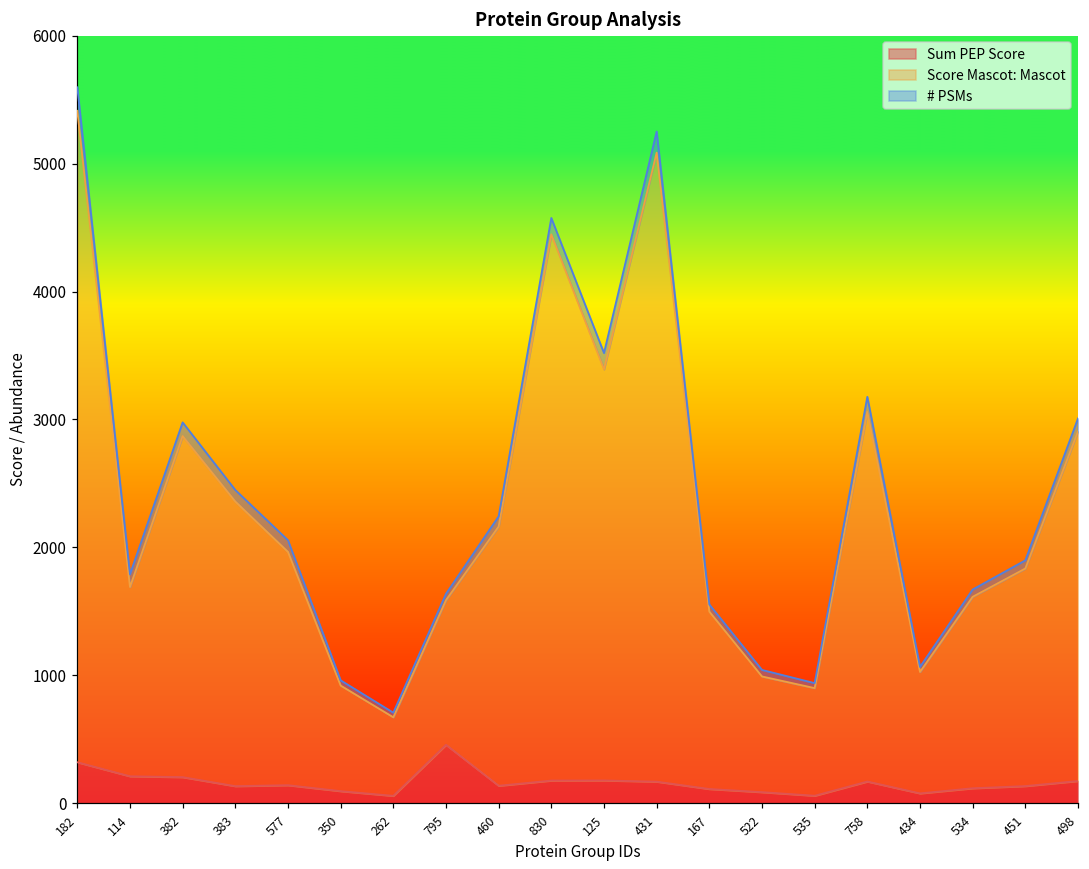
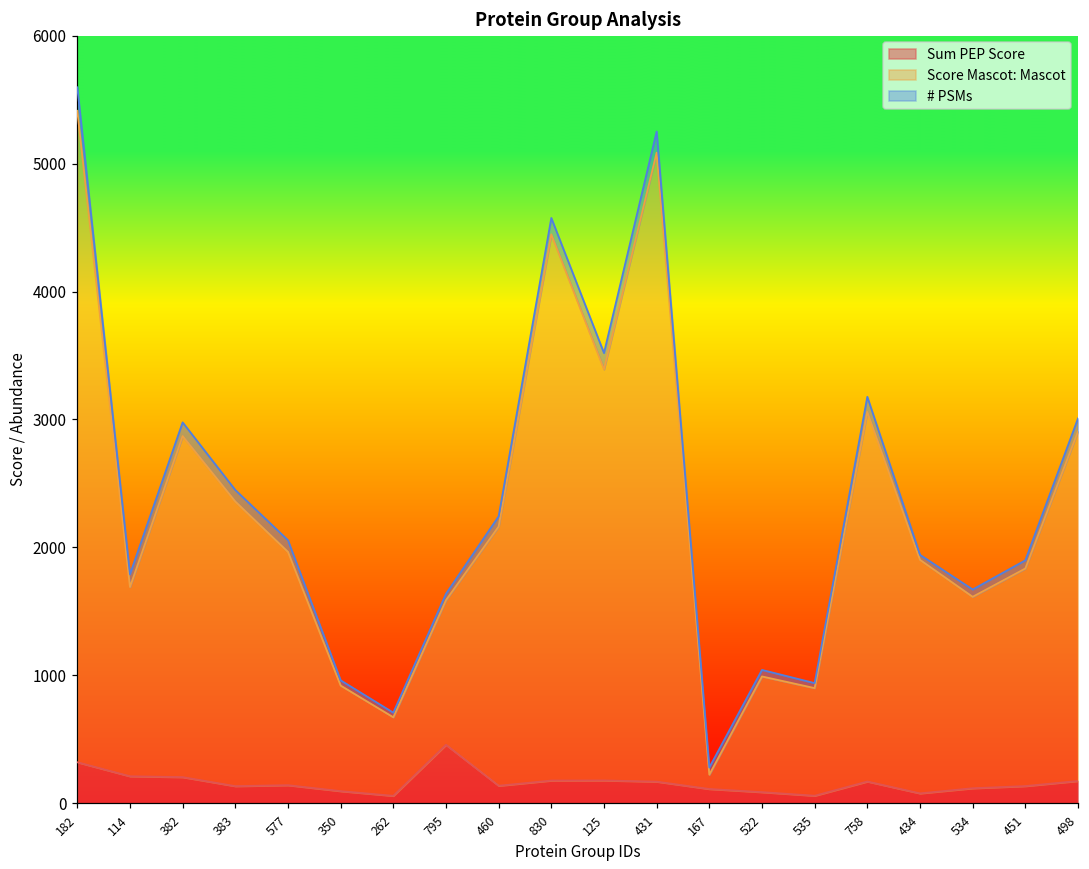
Score Mascot: Mascot, 167: 1390 -> 110
Score Mascot: Mascot, 434: 950 -> 1830
